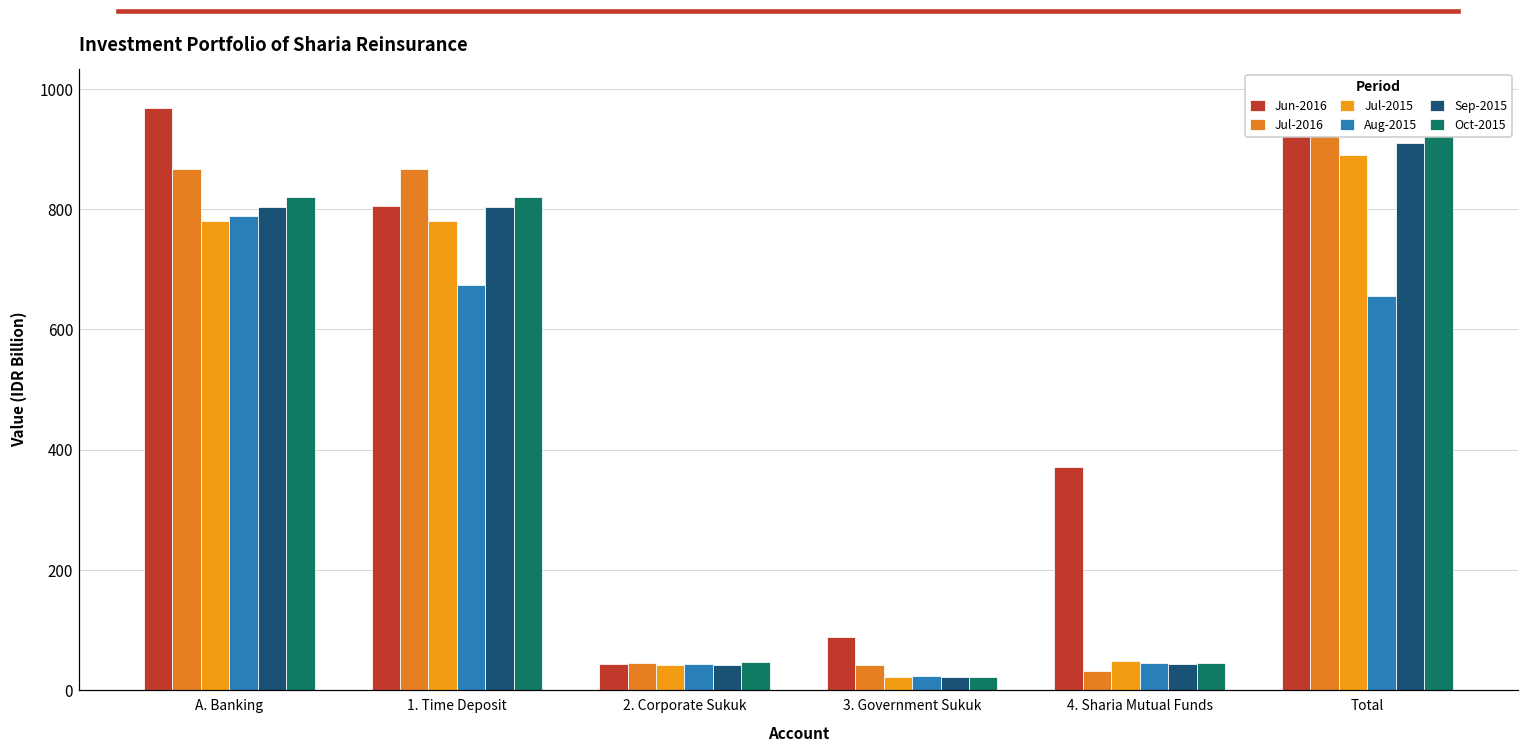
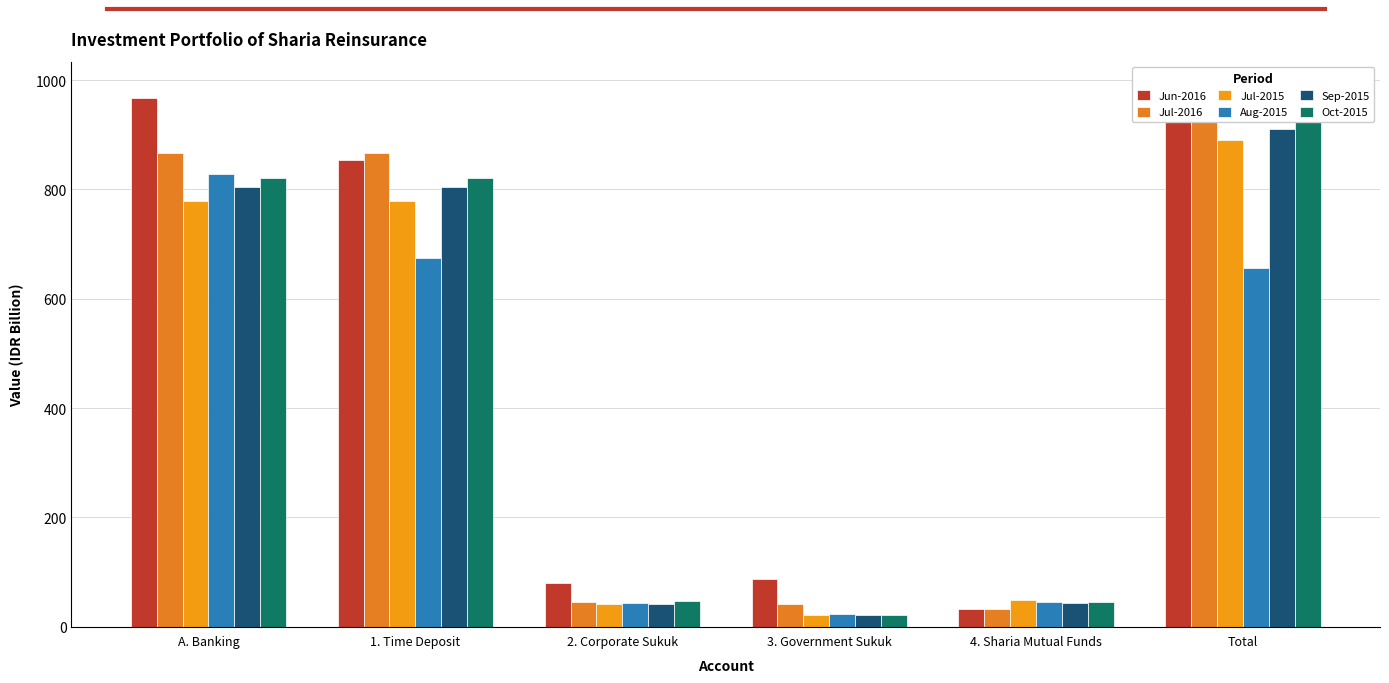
Aug-2015, A. Banking: 790 -> 830
Jun-2016, 1. Time Deposit: 800 -> 850
Jun-2016, 2. Corporate Sukuk: 40 -> 80
Jun-2016, 4. Sharia Mutual Funds: 370 -> 30
